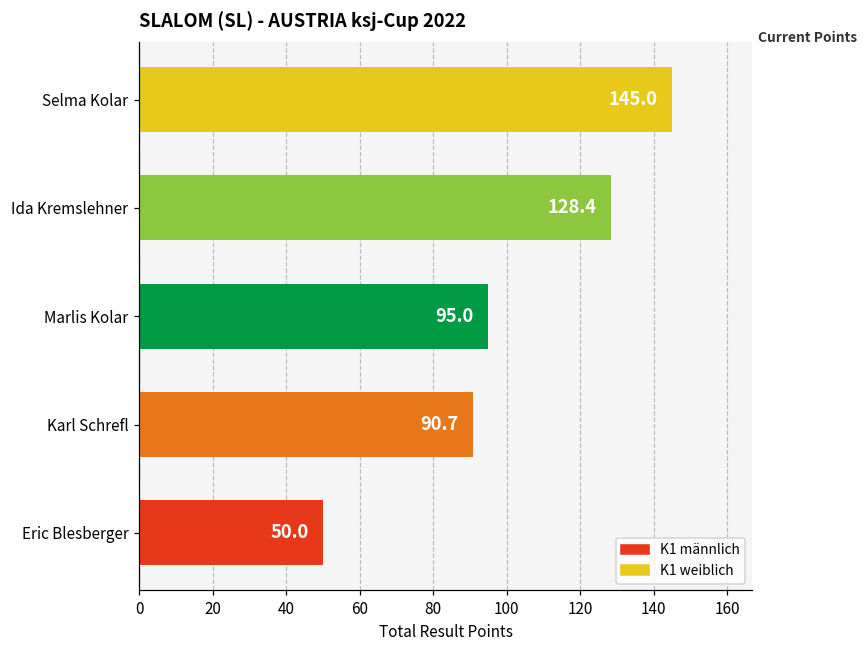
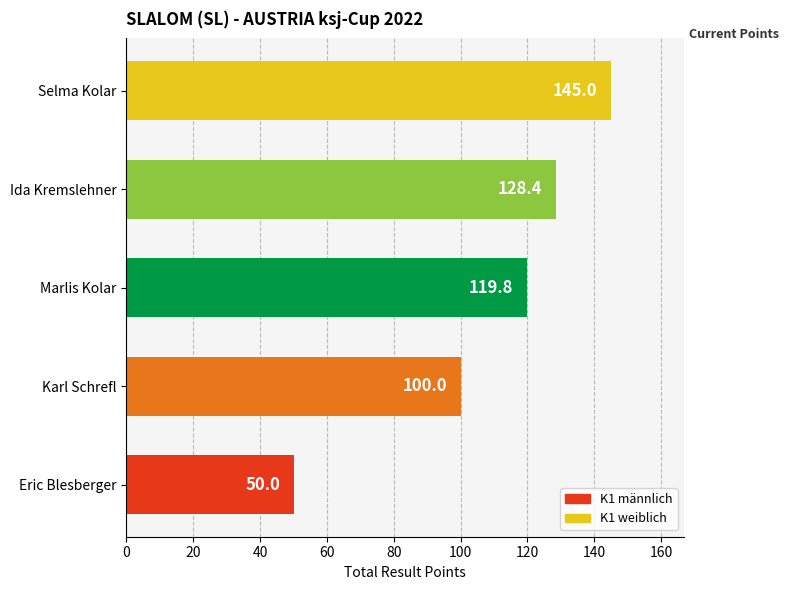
Marlis Kolar: 95.0 -> 119.8
Karl Schrefl: 90.7 -> 100.0
